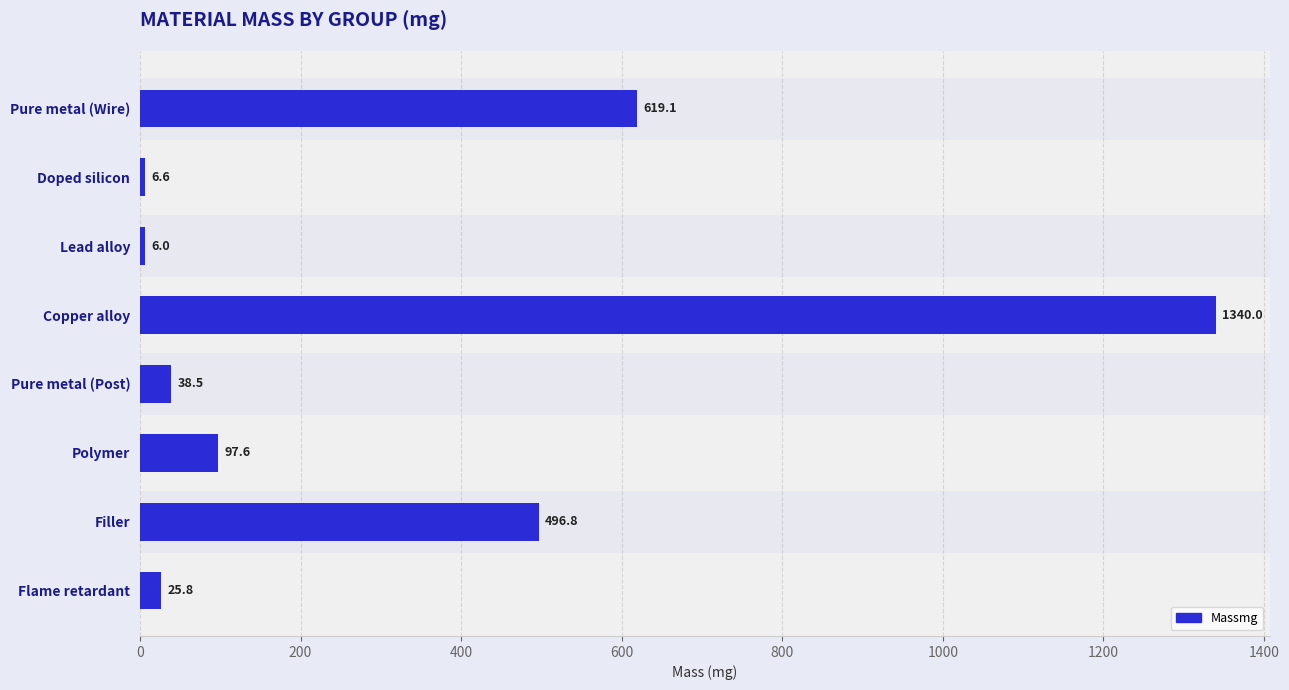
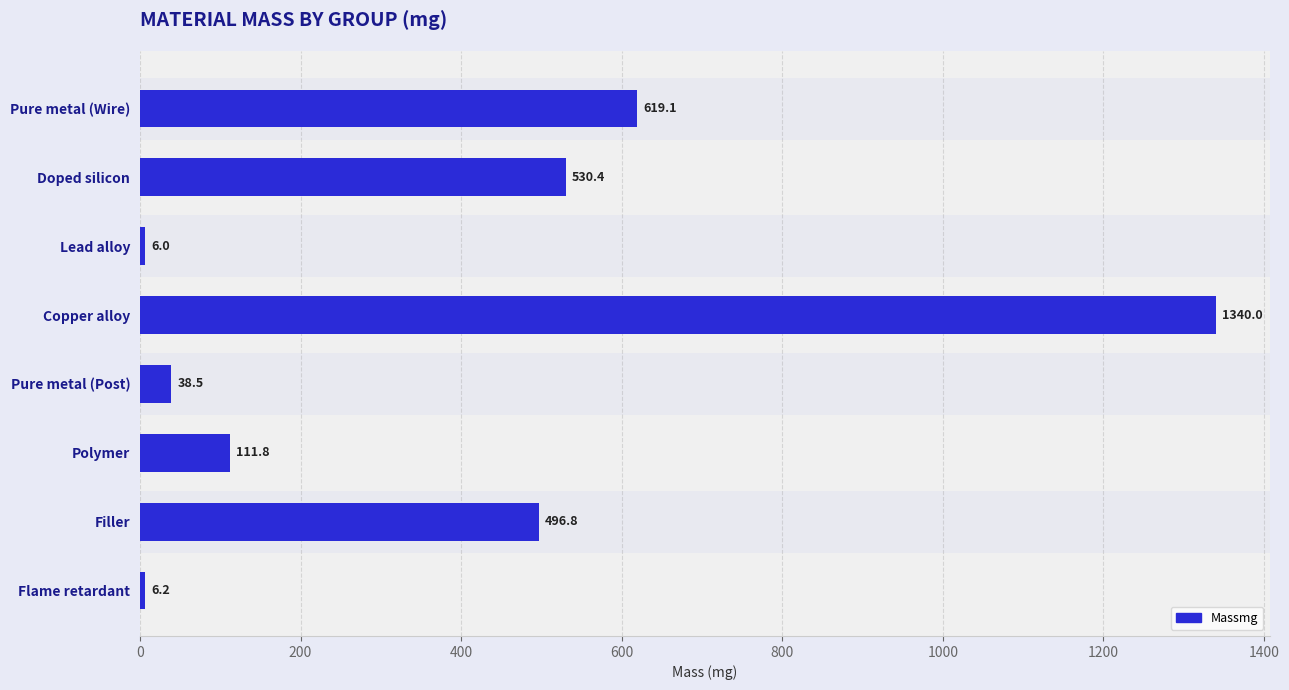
Doped silicon: 6.6 -> 530.4
Polymer: 97.6 -> 111.8
Flame retardant: 25.8 -> 6.2
